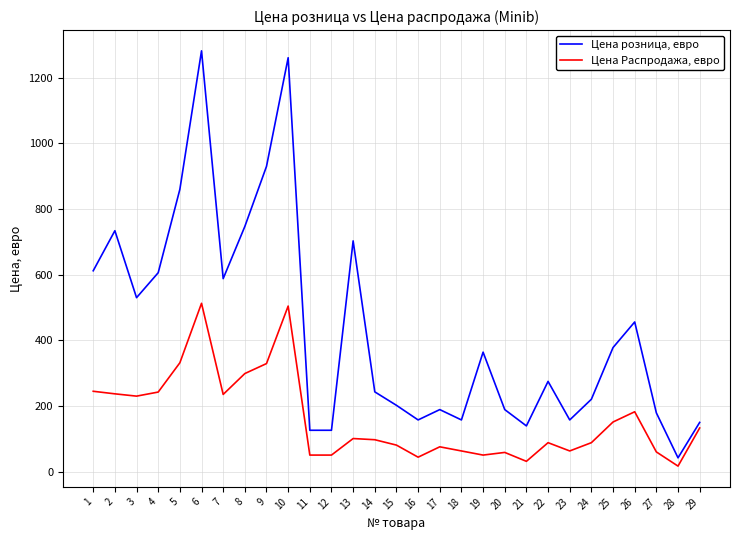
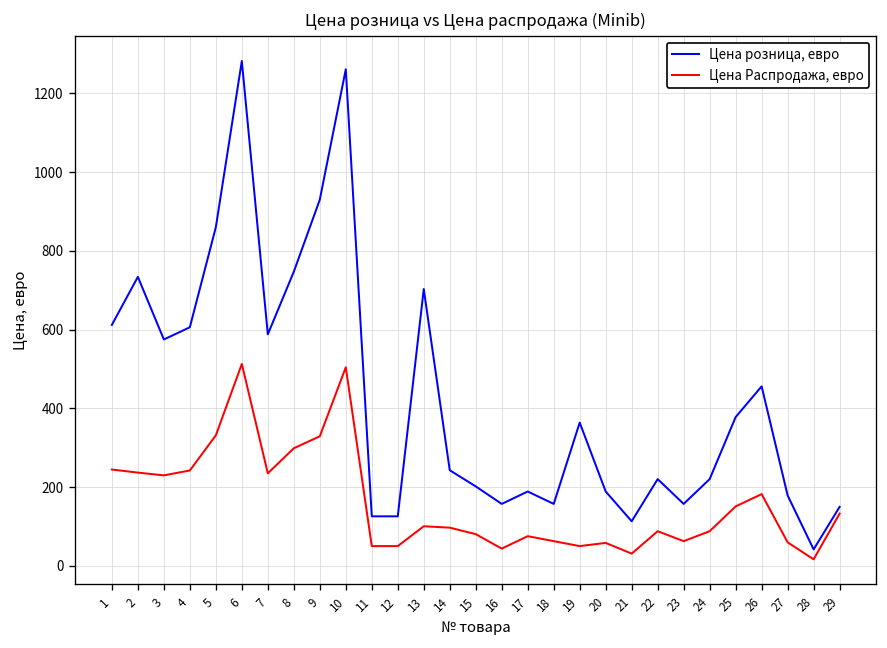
Цена розница, евро, 3: 530 -> 580
Цена розница, евро, 21: 140 -> 110
Цена розница, евро, 22: 270 -> 220
